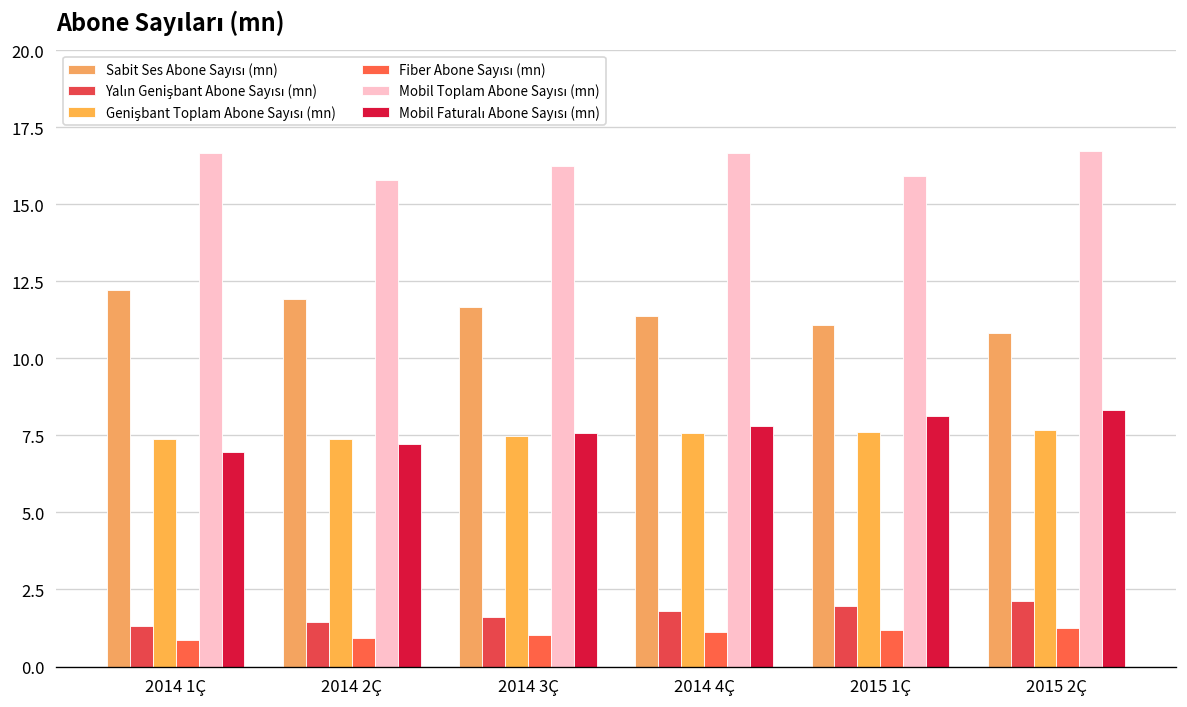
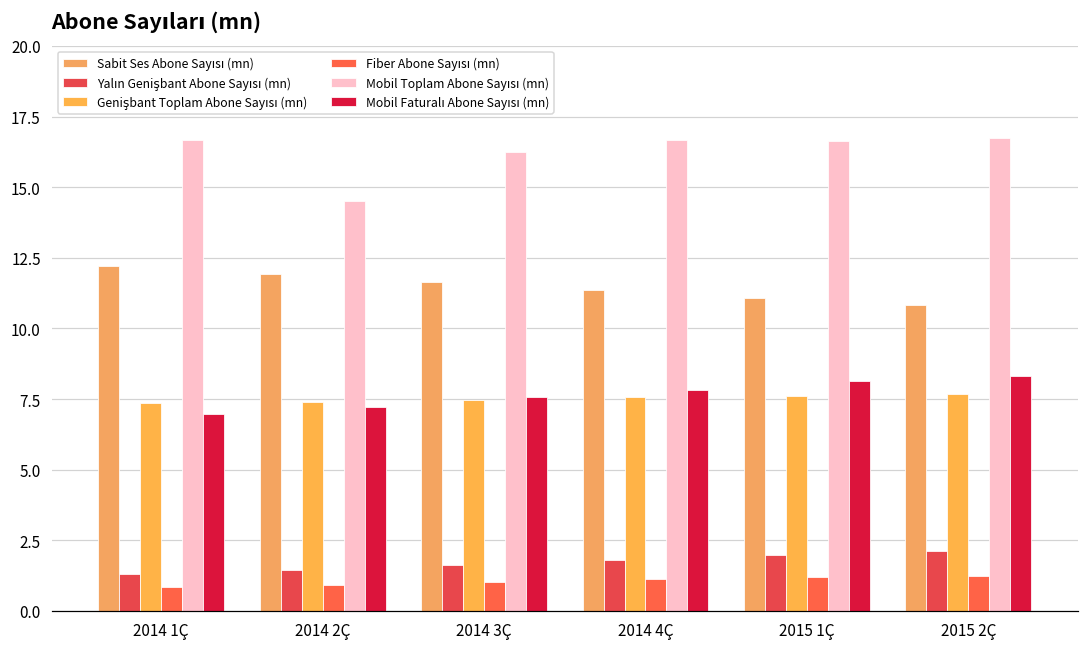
Mobil Toplam Abone Sayısı (mn), 2014 2Ç: 15.8 -> 14.5
Mobil Toplam Abone Sayısı (mn), 2015 1Ç: 15.9 -> 16.6
